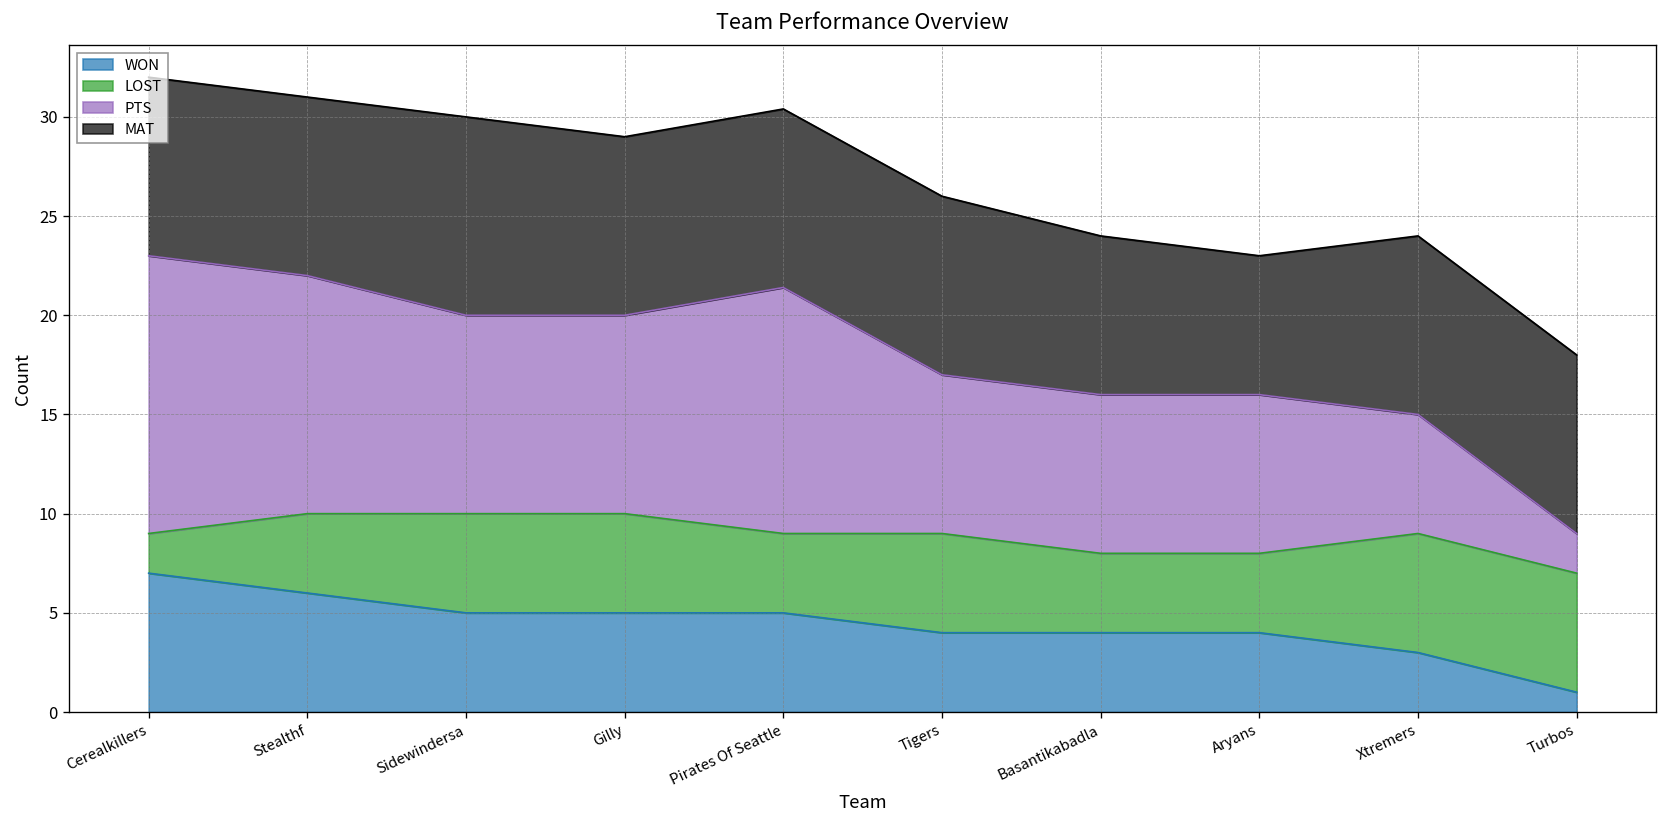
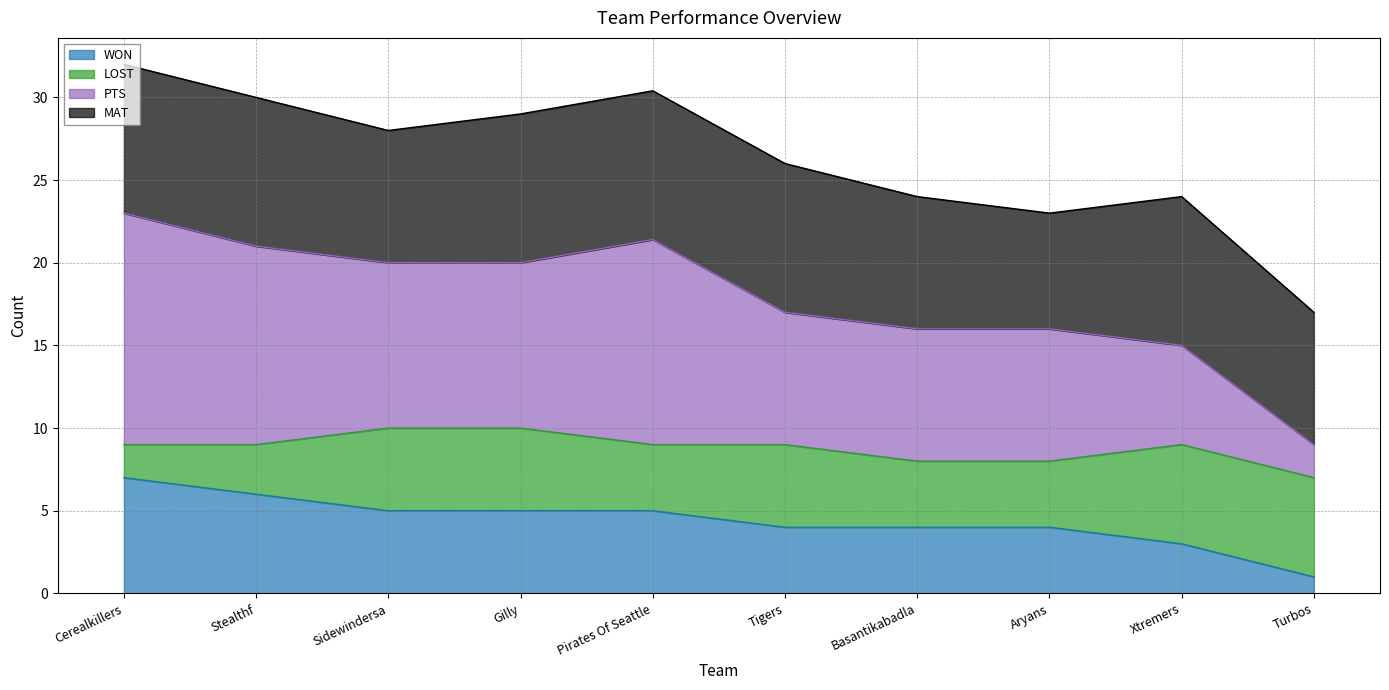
LOST, Stealthf: 4 -> 3
MAT, Sidewindersa: 10 -> 8
MAT, Turbos: 9 -> 8
